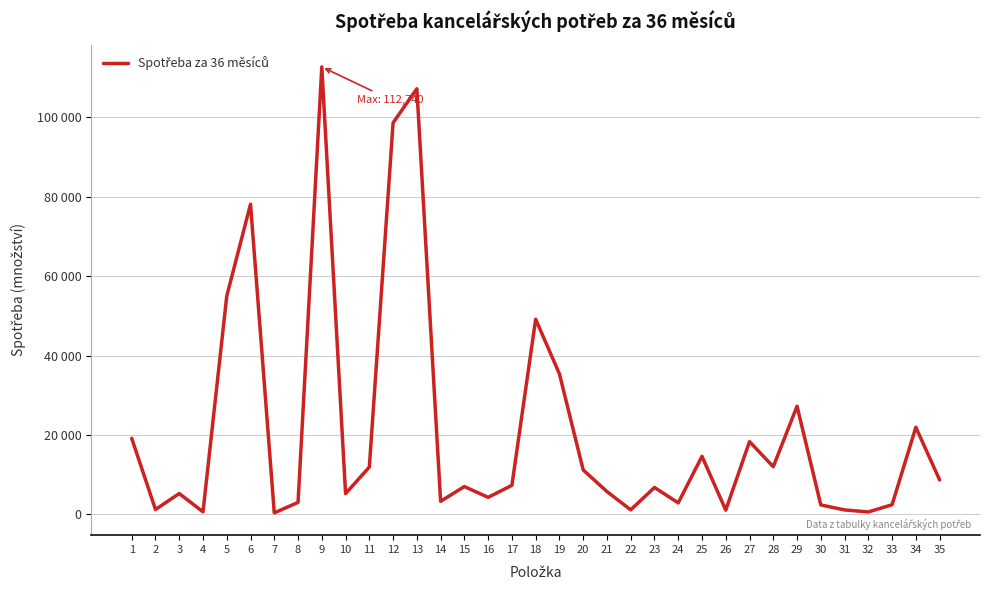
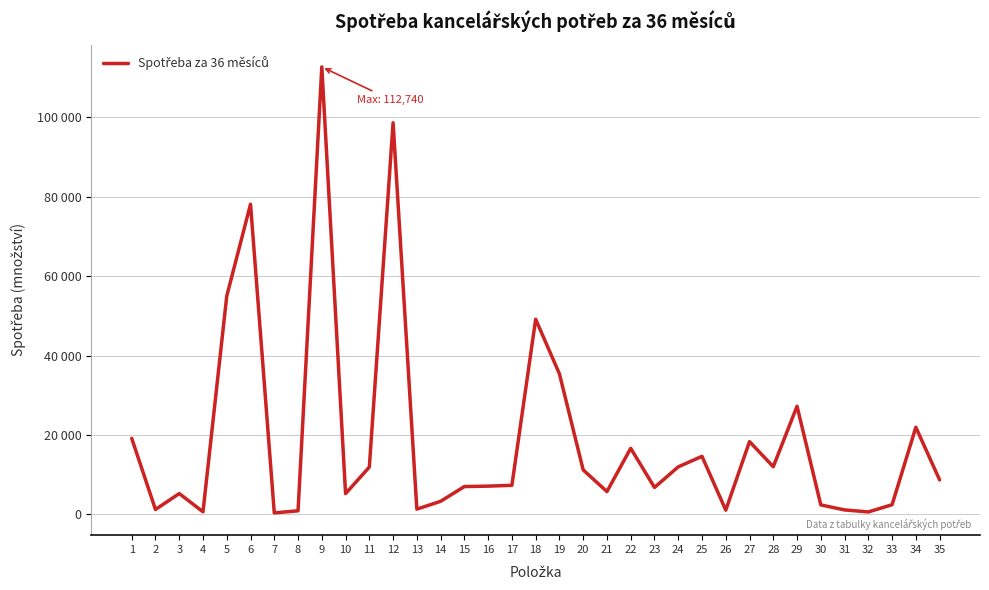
8: 3000 -> 1000
13: 107000 -> 1000
16: 4000 -> 7000
22: 1000 -> 17000
24: 3000 -> 12000
